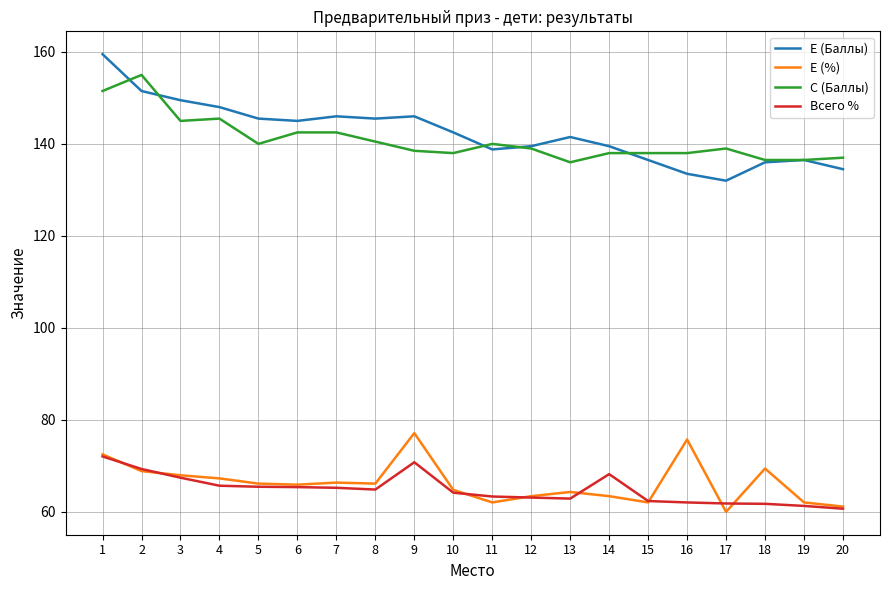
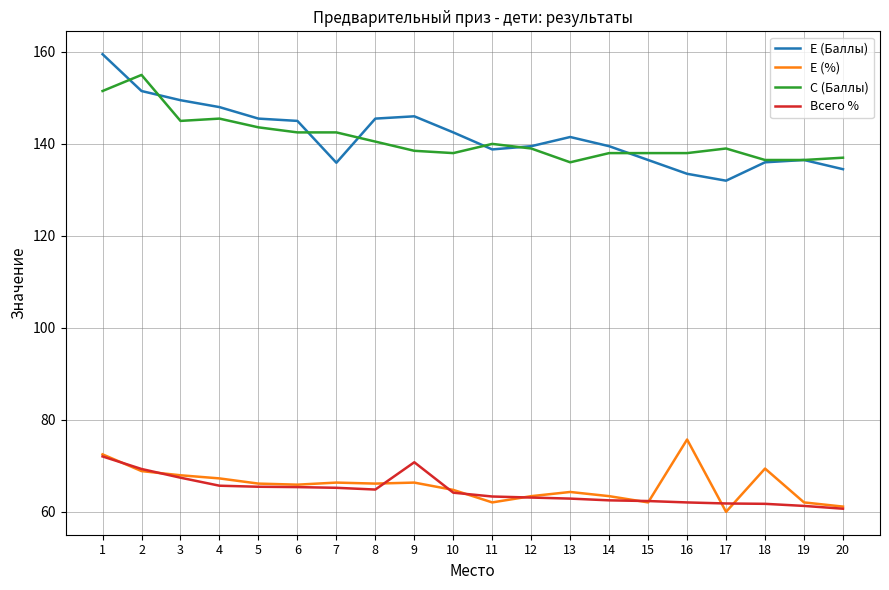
С (Баллы), 5: 140 -> 144
Е (Баллы), 7: 146 -> 136
Е (%), 9: 77 -> 66
Всего %, 14: 68 -> 63
